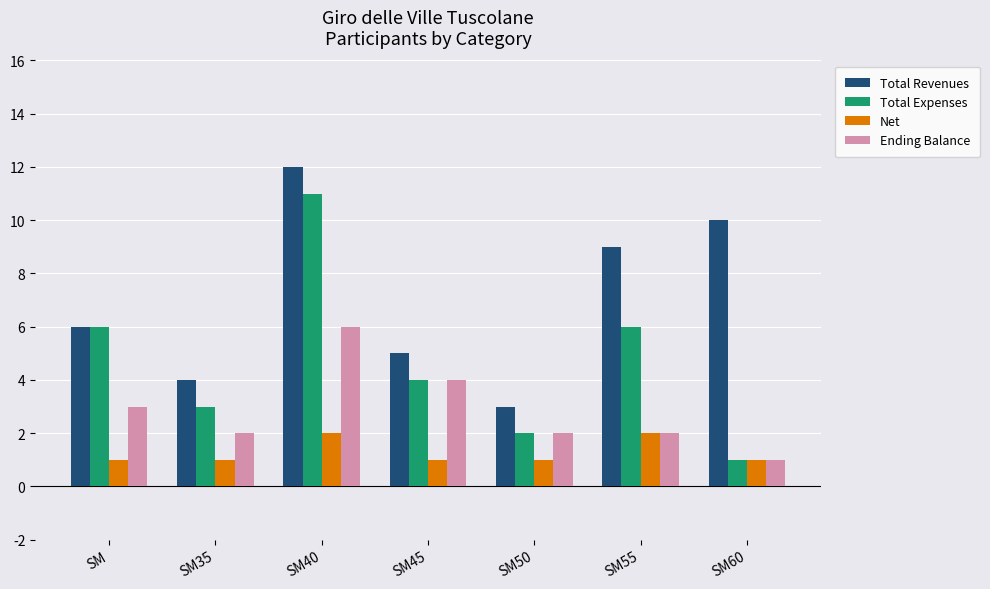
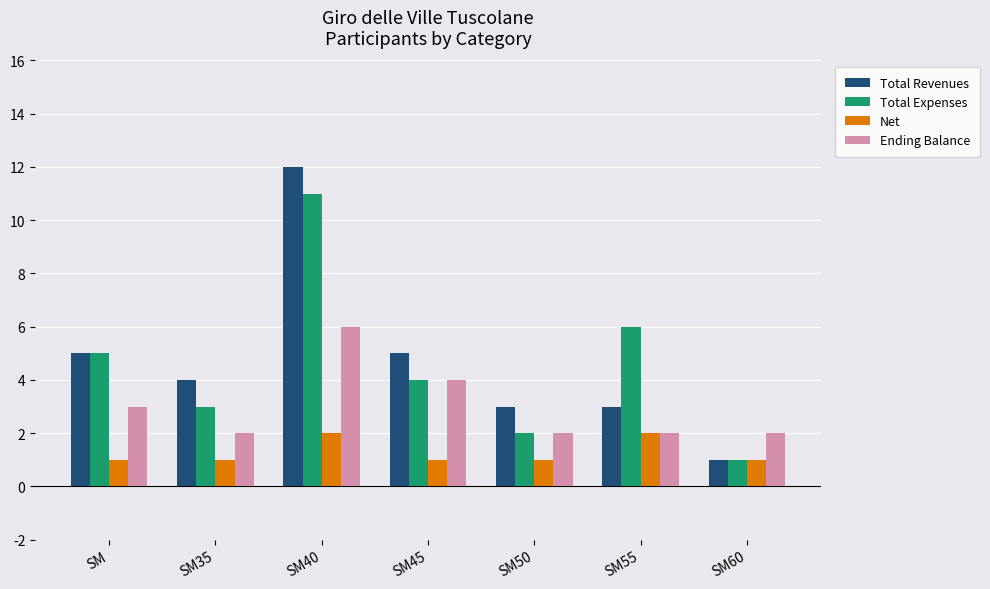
Total Revenues, SM: 6 -> 5
Total Expenses, SM: 6 -> 5
Total Revenues, SM55: 9 -> 3
Total Revenues, SM60: 10 -> 1
Ending Balance, SM60: 1 -> 2
